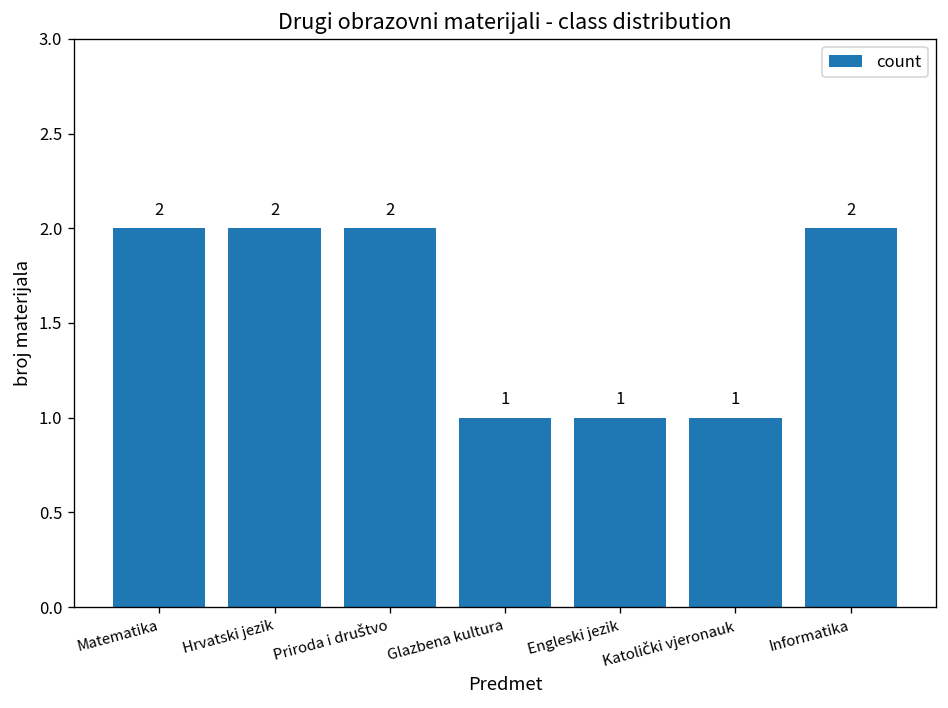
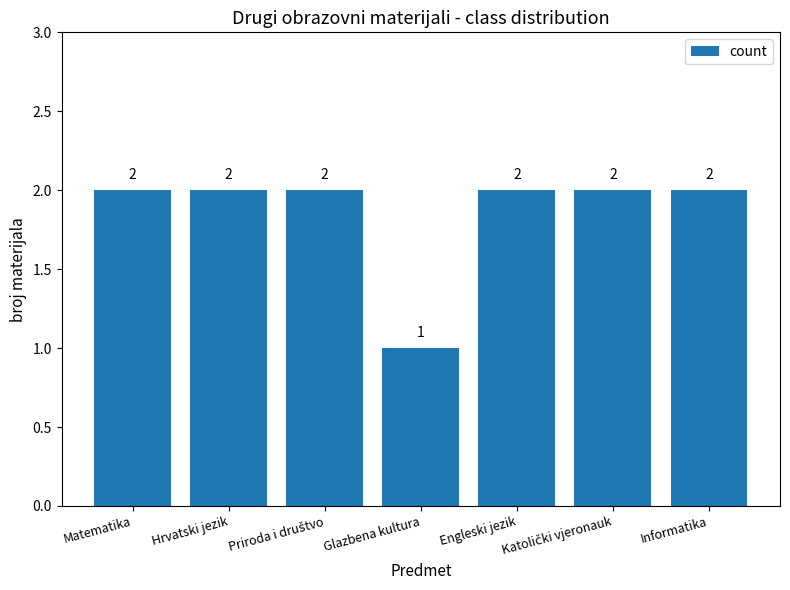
Engleski jezik: 1 -> 2
Katolički vjeronauk: 1 -> 2
